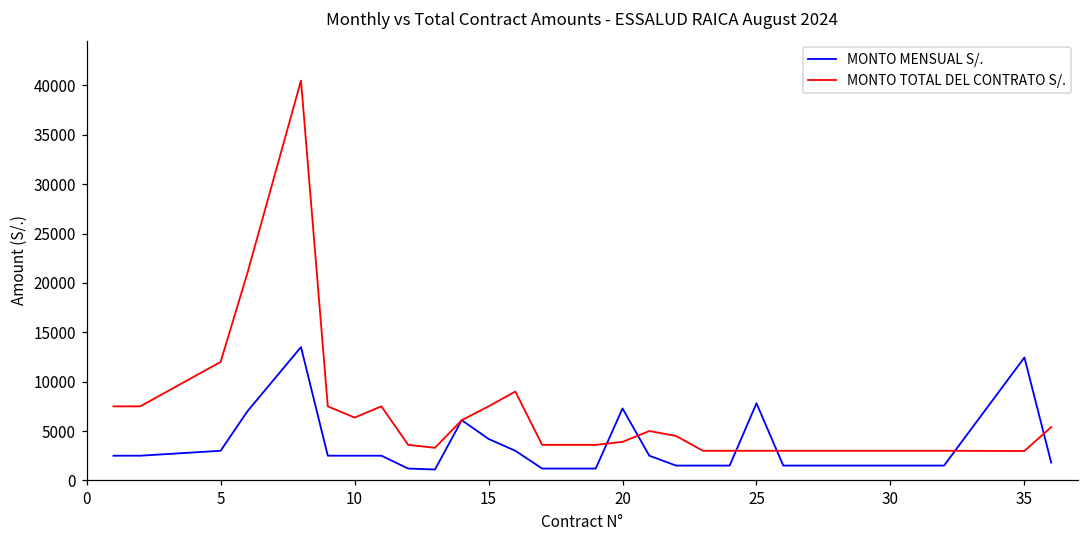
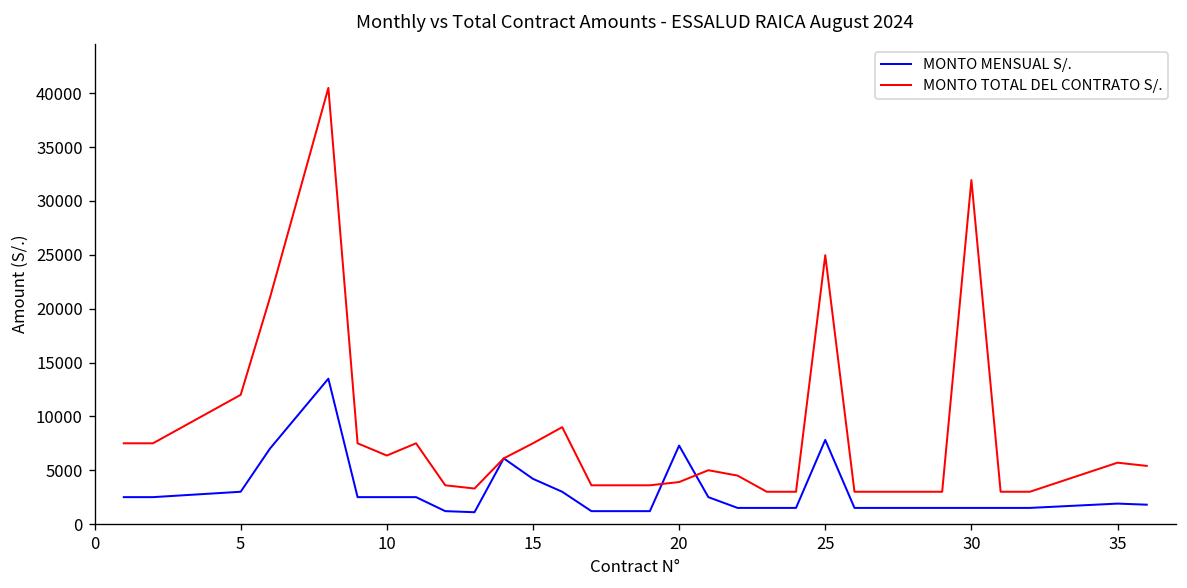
MONTO TOTAL DEL CONTRATO S/., 25: 3000 -> 25000
MONTO TOTAL DEL CONTRATO S/., 30: 3000 -> 32000
MONTO MENSUAL S/., 35: 12000 -> 2000
MONTO TOTAL DEL CONTRATO S/., 35: 3000 -> 6000
